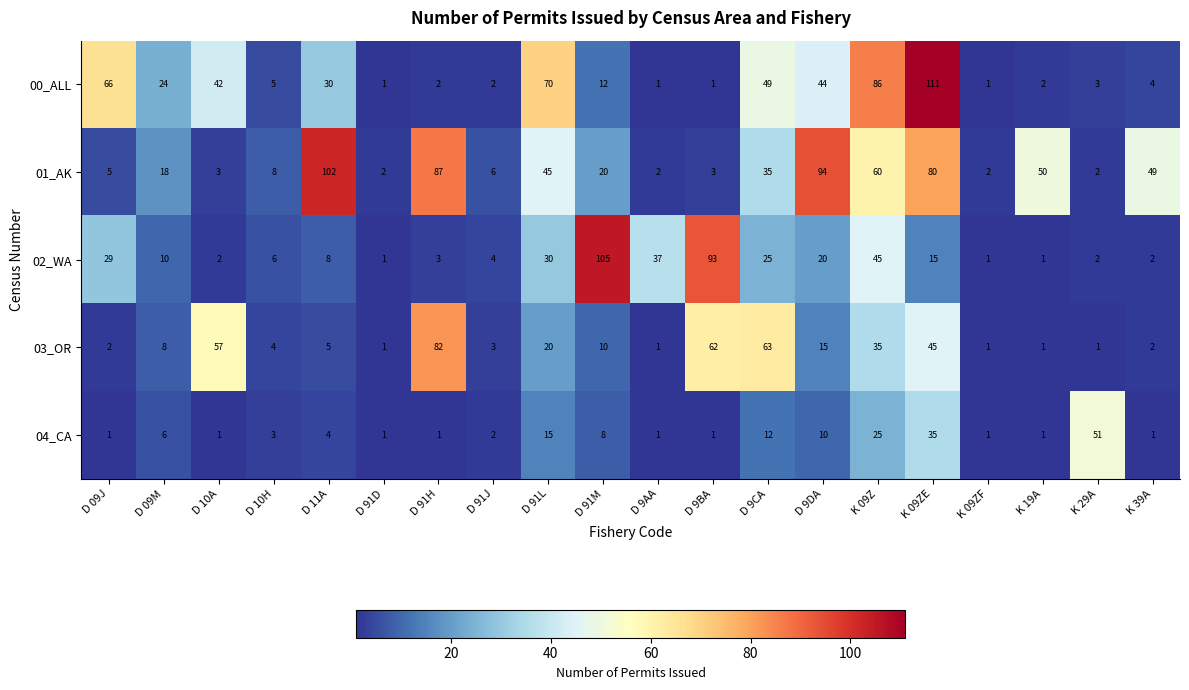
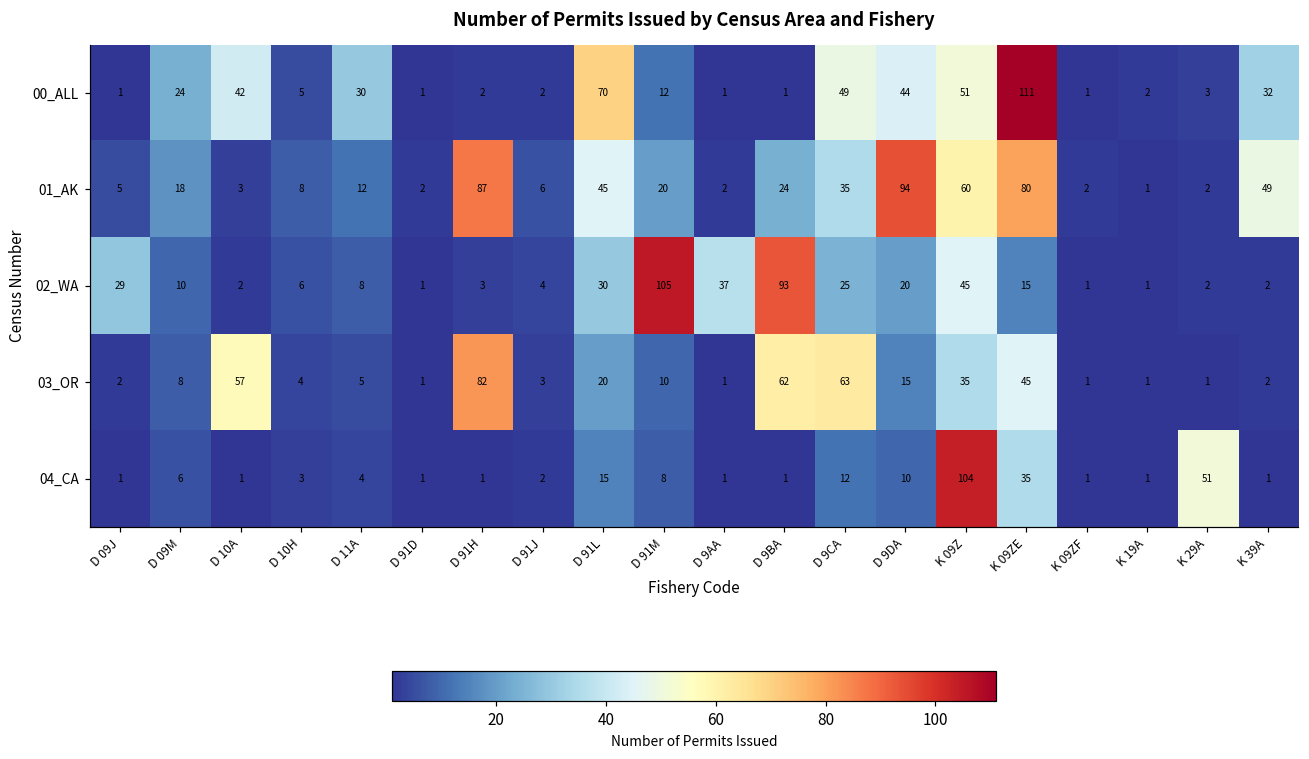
00_ALL, D 09J: 66 -> 1
00_ALL, K 09Z: 86 -> 51
00_ALL, K 39A: 4 -> 32
01_AK, D 11A: 102 -> 12
01_AK, D 9BA: 3 -> 24
01_AK, K 19A: 50 -> 1
04_CA, K 09Z: 25 -> 104
